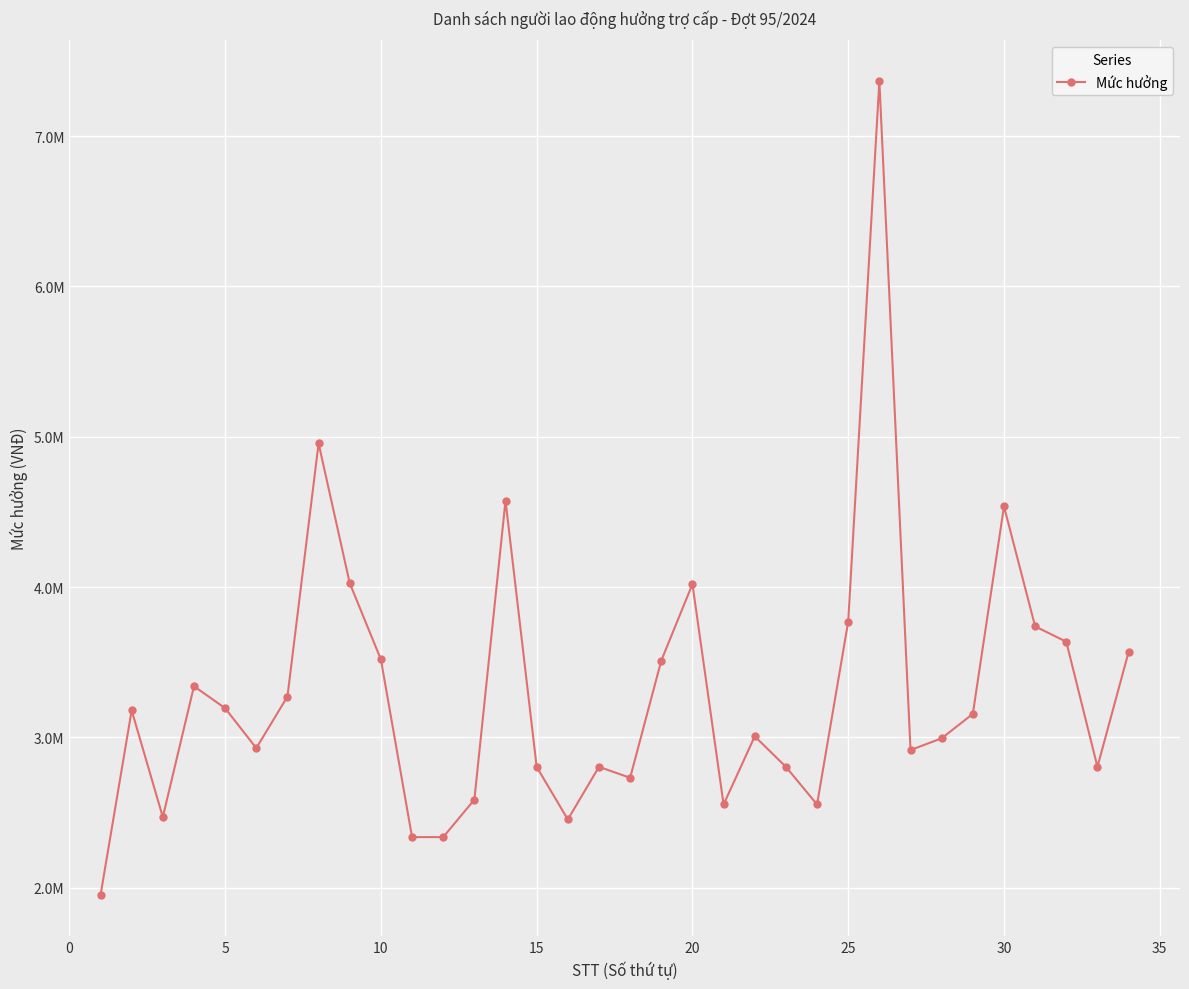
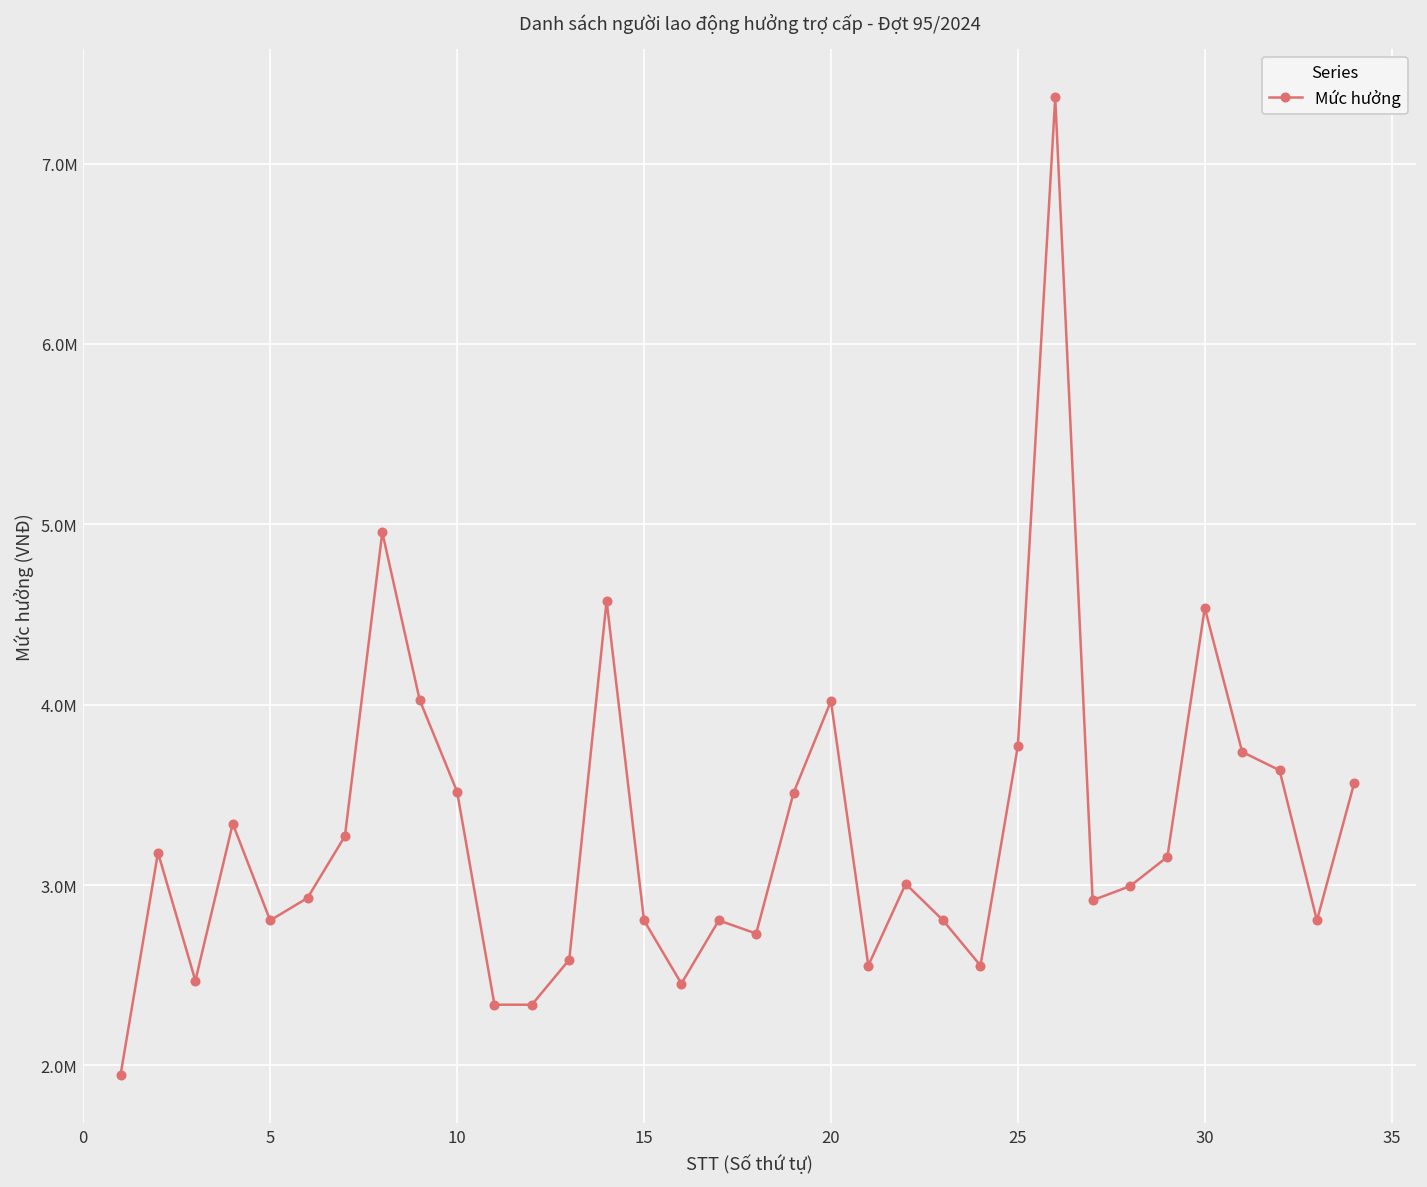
5: 3190000 -> 2800000
